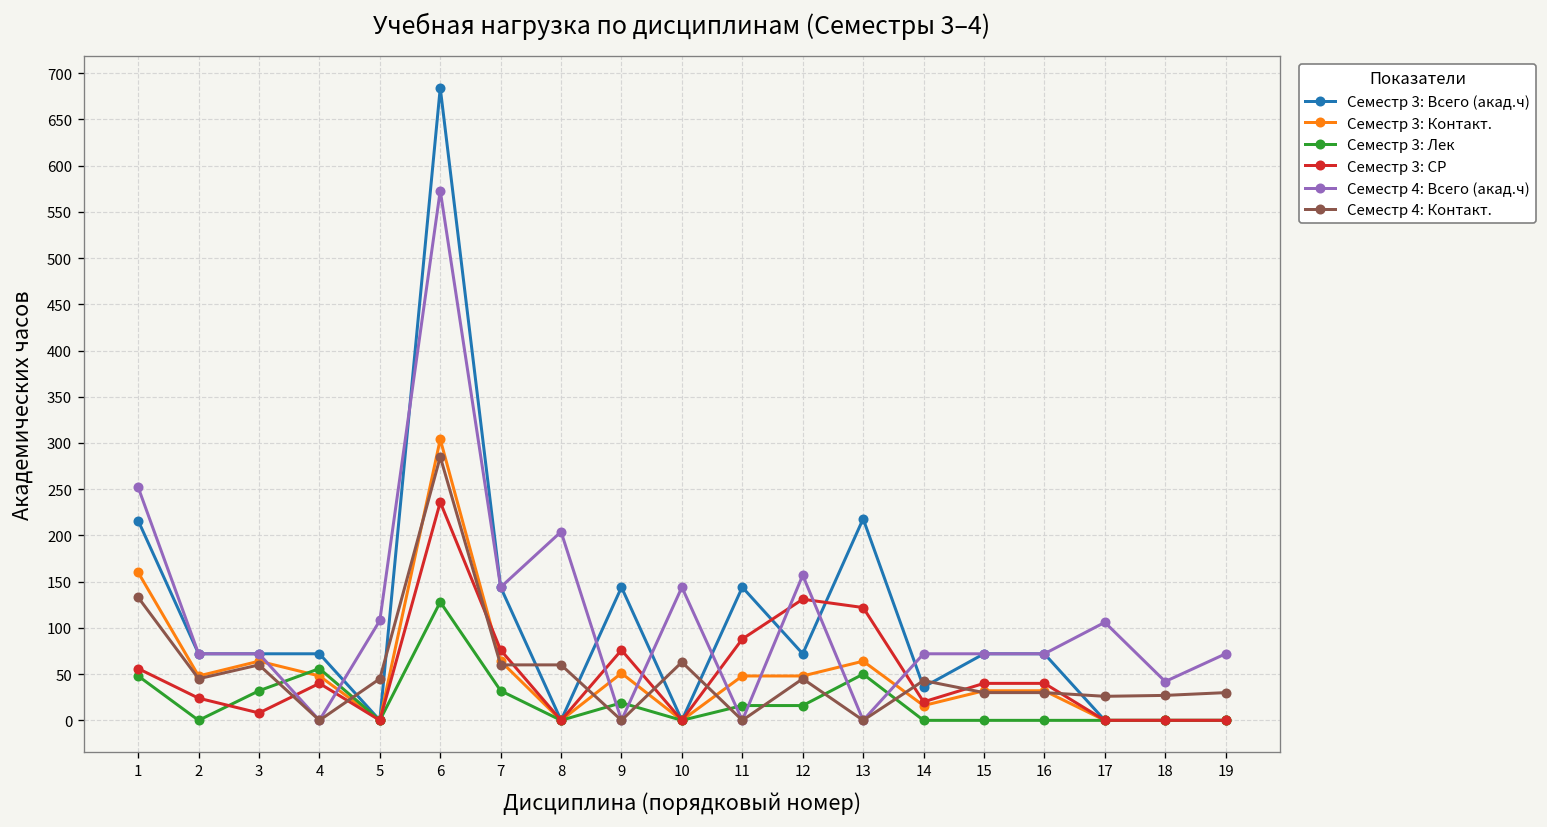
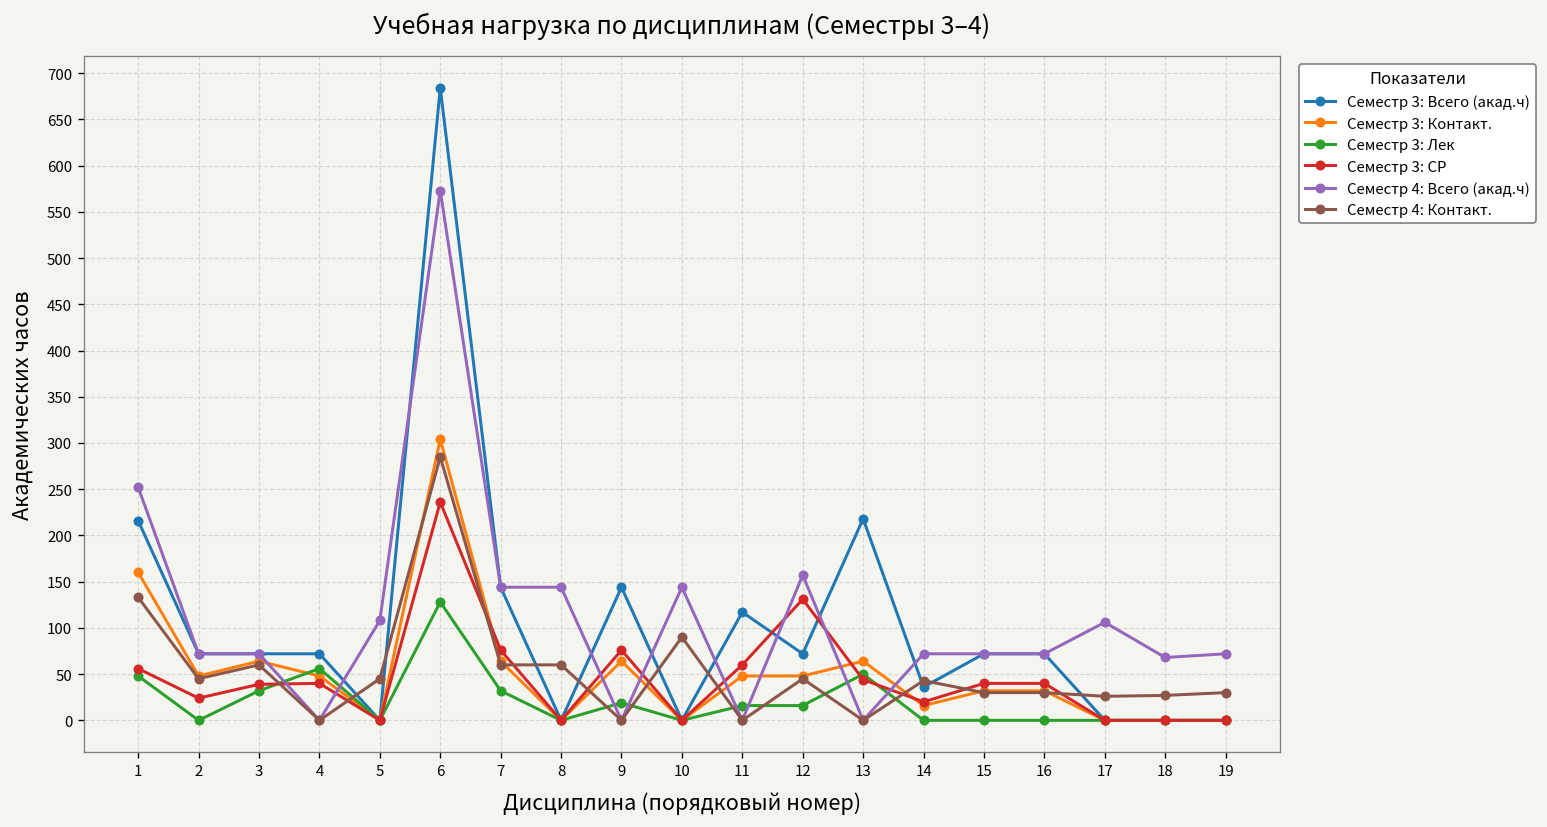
Семестр 3: СР, 3: 10 -> 40
Семестр 4: Всего (акад.ч), 8: 200 -> 140
Семестр 3: Контакт., 9: 50 -> 60
Семестр 4: Контакт., 10: 60 -> 90
Семестр 3: Всего (акад.ч), 11: 140 -> 120
Семестр 3: СР, 11: 90 -> 60
Семестр 3: СР, 13: 120 -> 40
Семестр 4: Всего (акад.ч), 18: 40 -> 70
